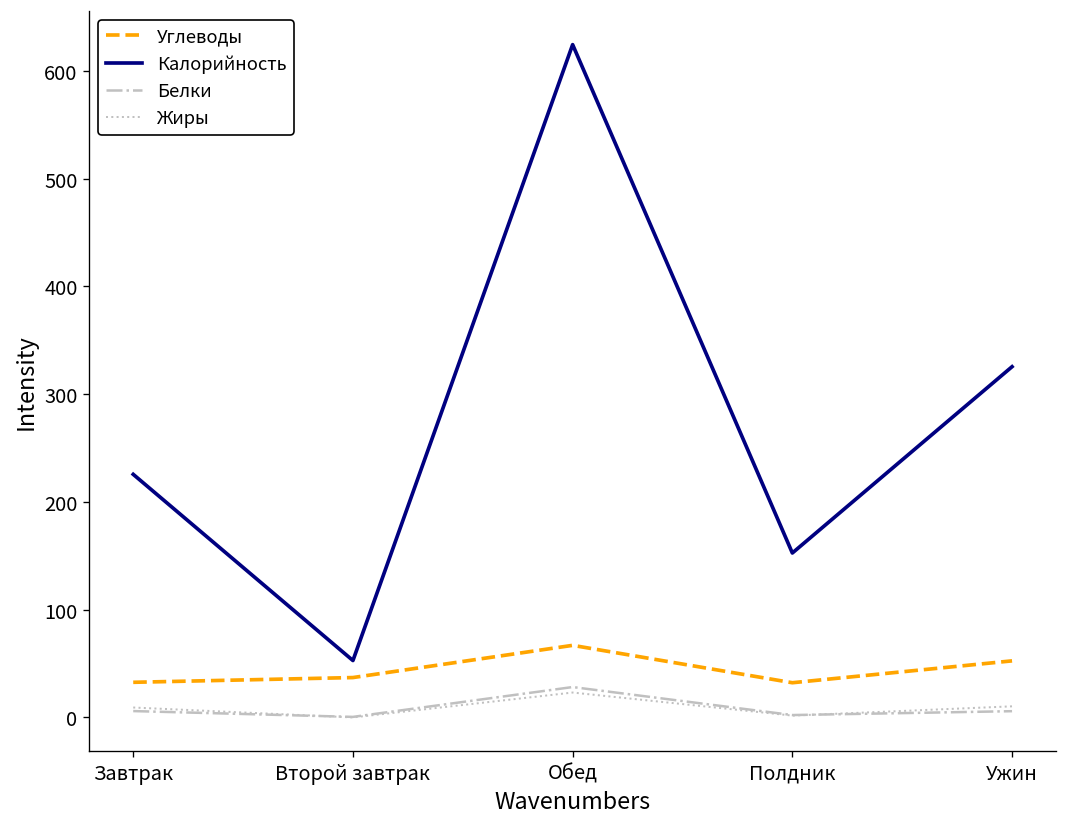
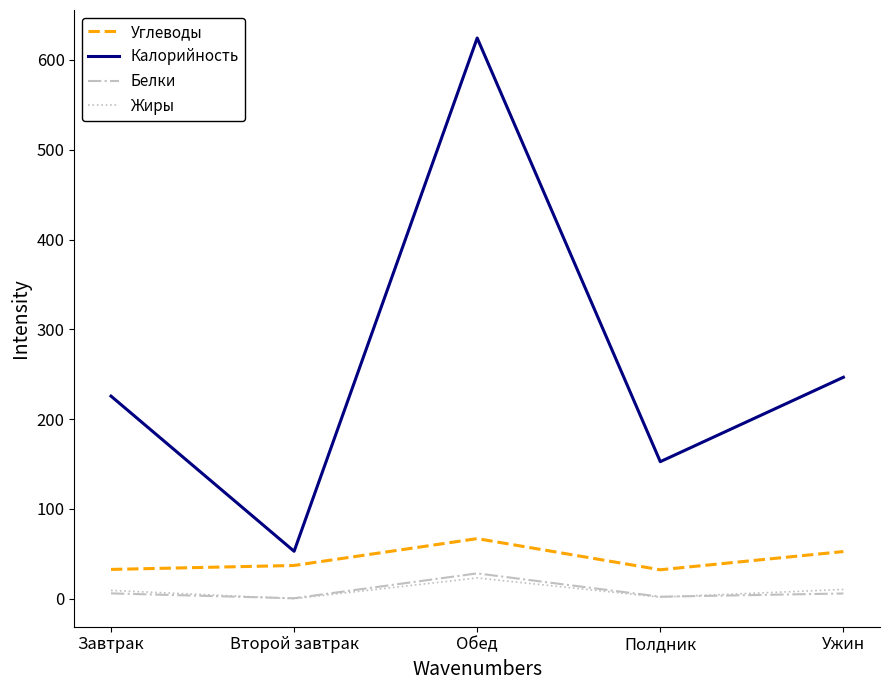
Калорийность, Ужин: 330 -> 250
